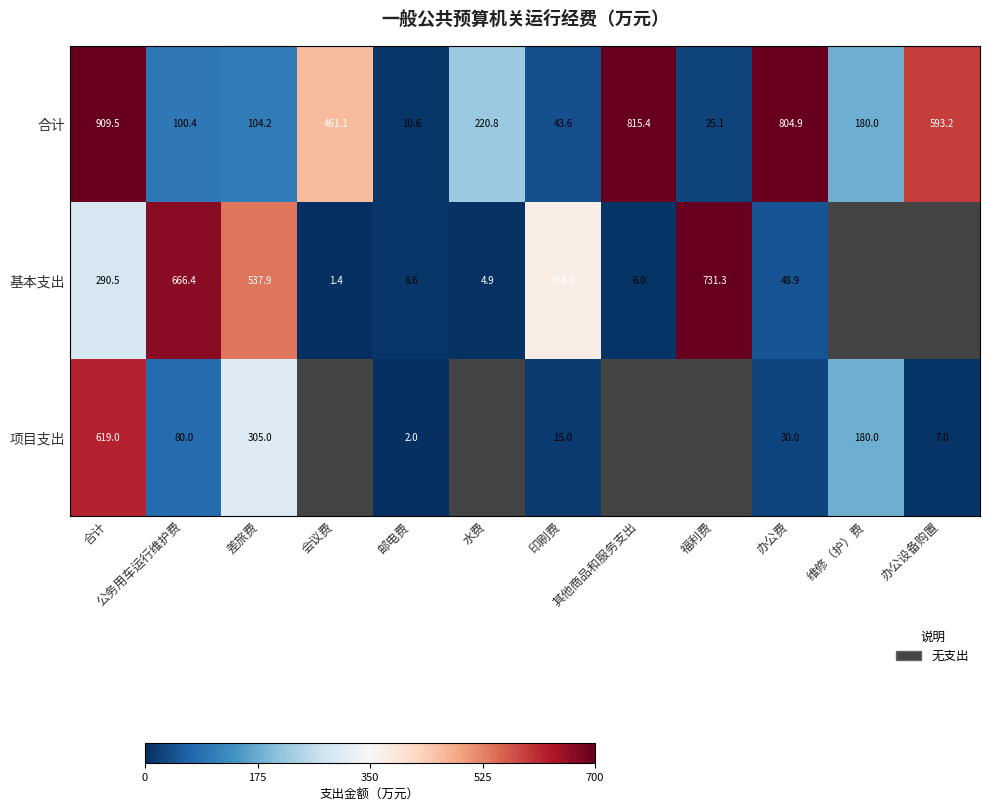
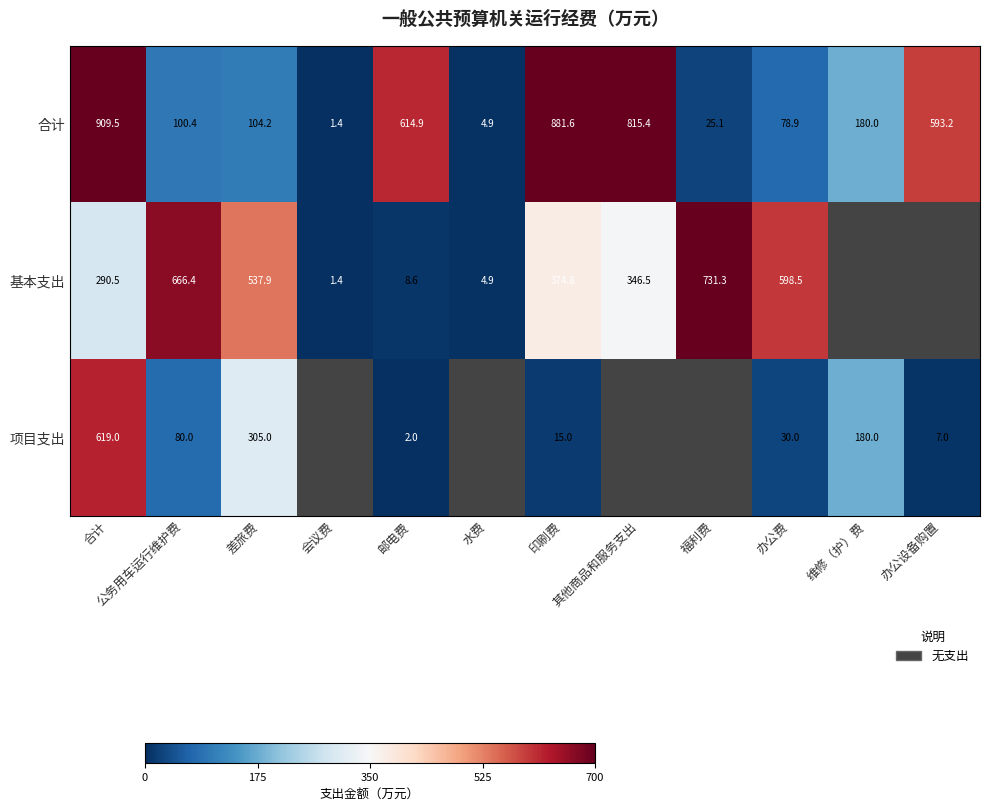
合计, 会议费: 461.1 -> 1.4
合计, 邮电费: 10.6 -> 614.9
合计, 水费: 220.8 -> 4.9
合计, 印刷费: 43.6 -> 881.6
合计, 办公费: 804.9 -> 78.9
基本支出, 其他商品和服务支出: 6.0 -> 346.5
基本支出, 办公费: 48.9 -> 598.5
